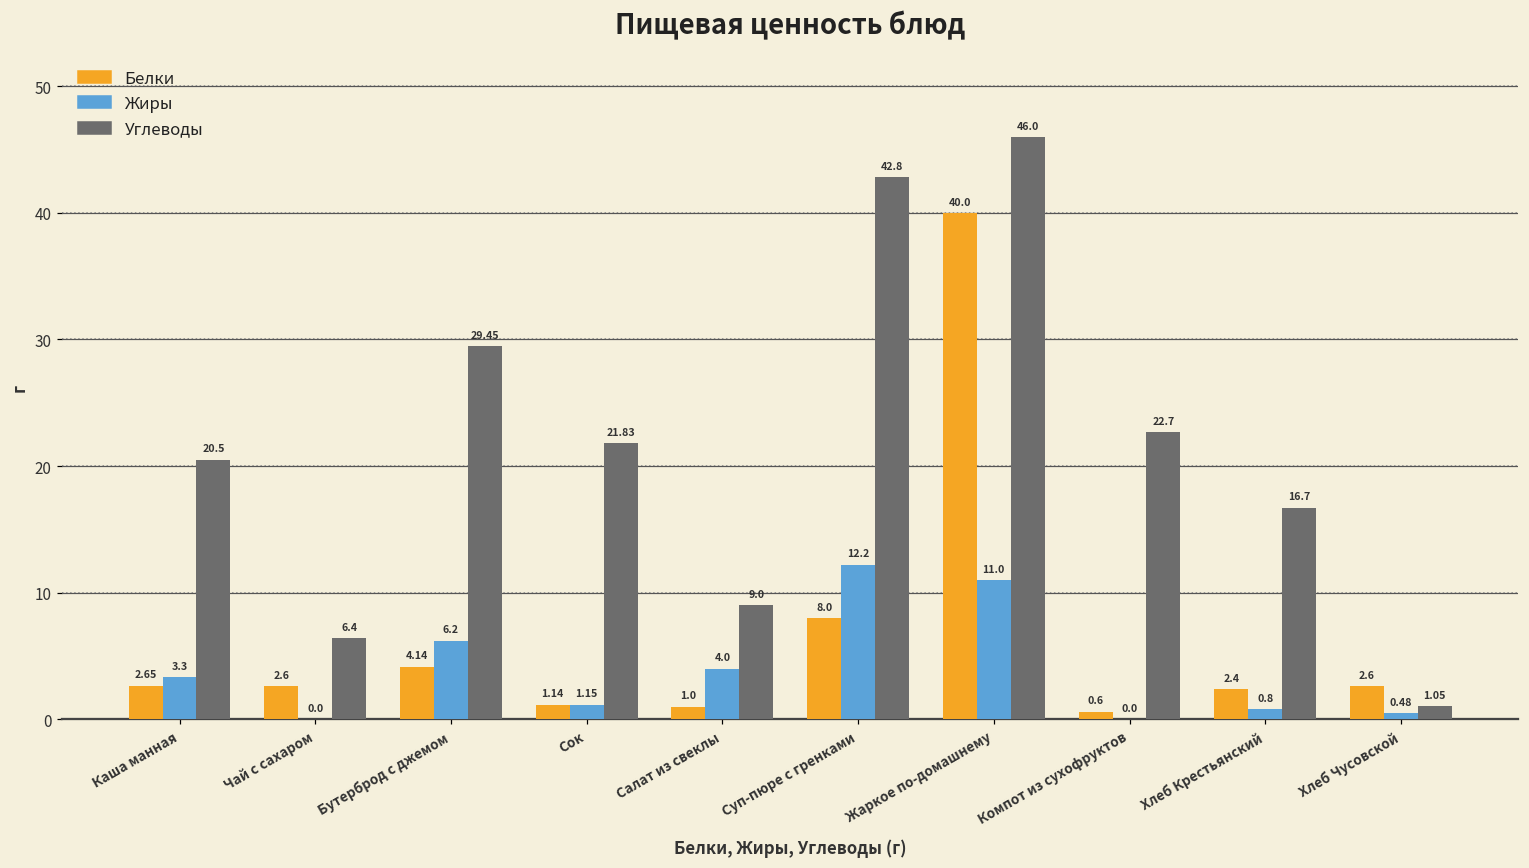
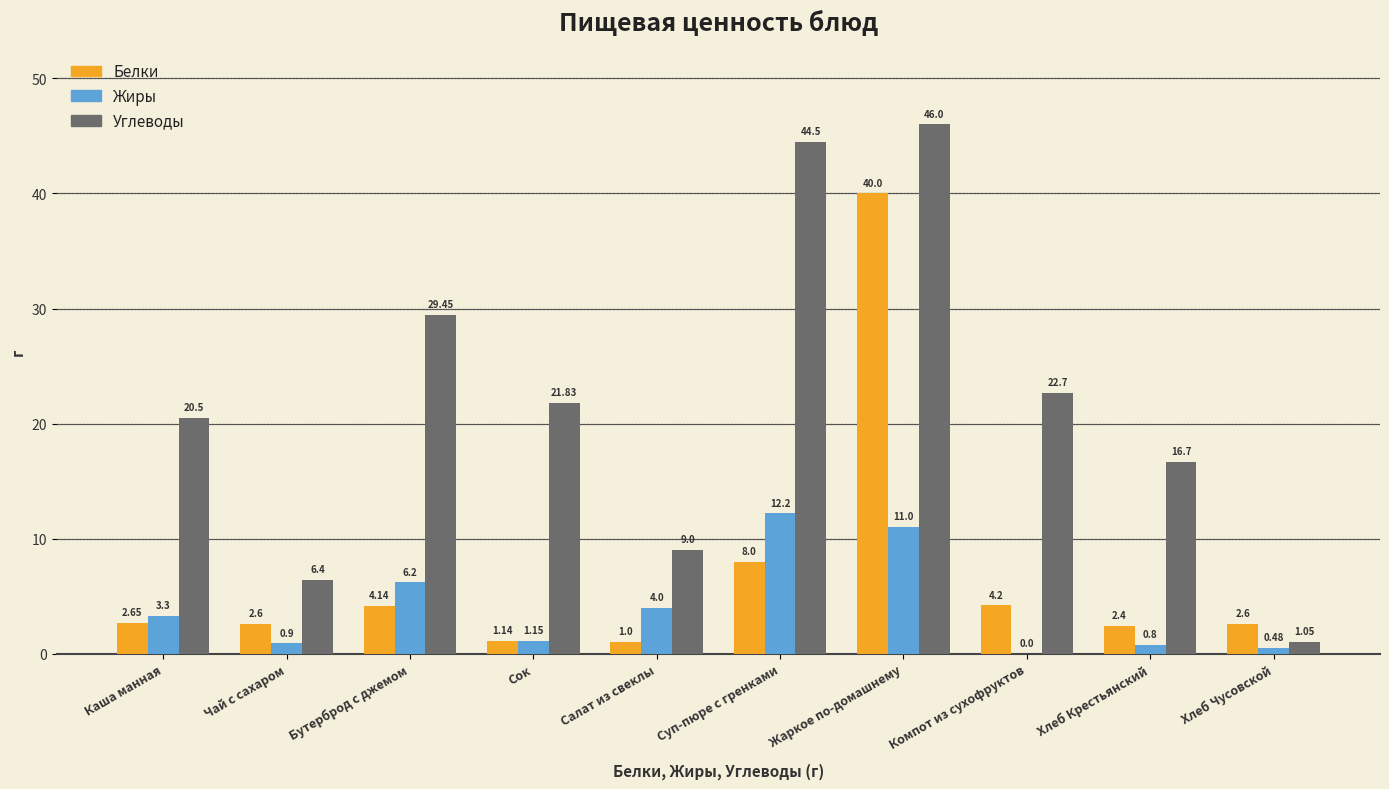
Жиры, Чай с сахаром: 0.0 -> 0.9
Углеводы, Суп-пюре с гренками: 42.8 -> 44.5
Белки, Компот из сухофруктов: 0.6 -> 4.2
